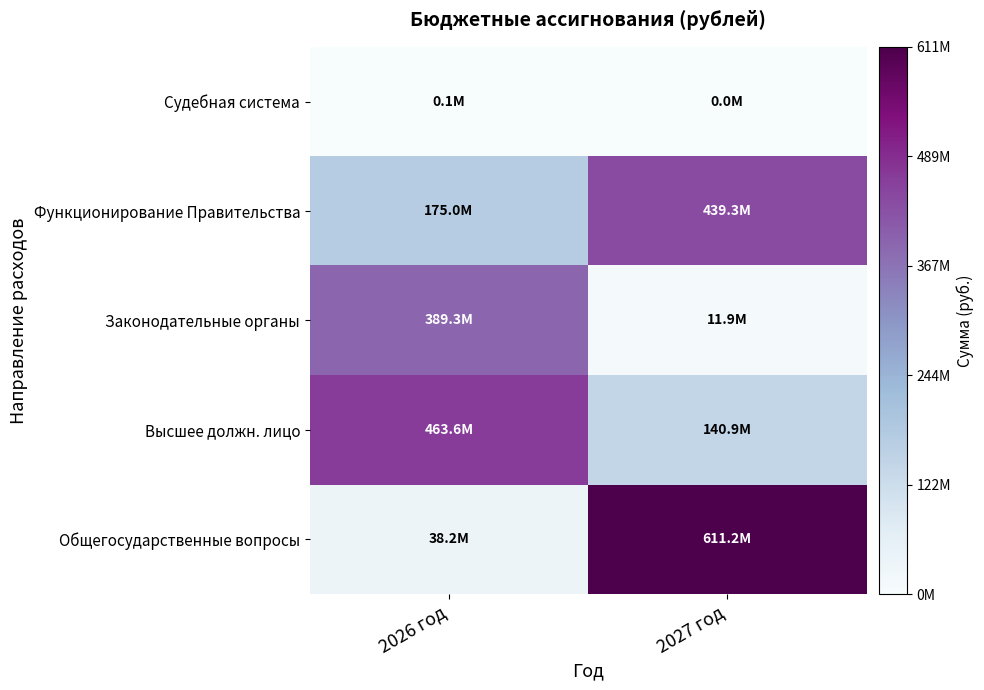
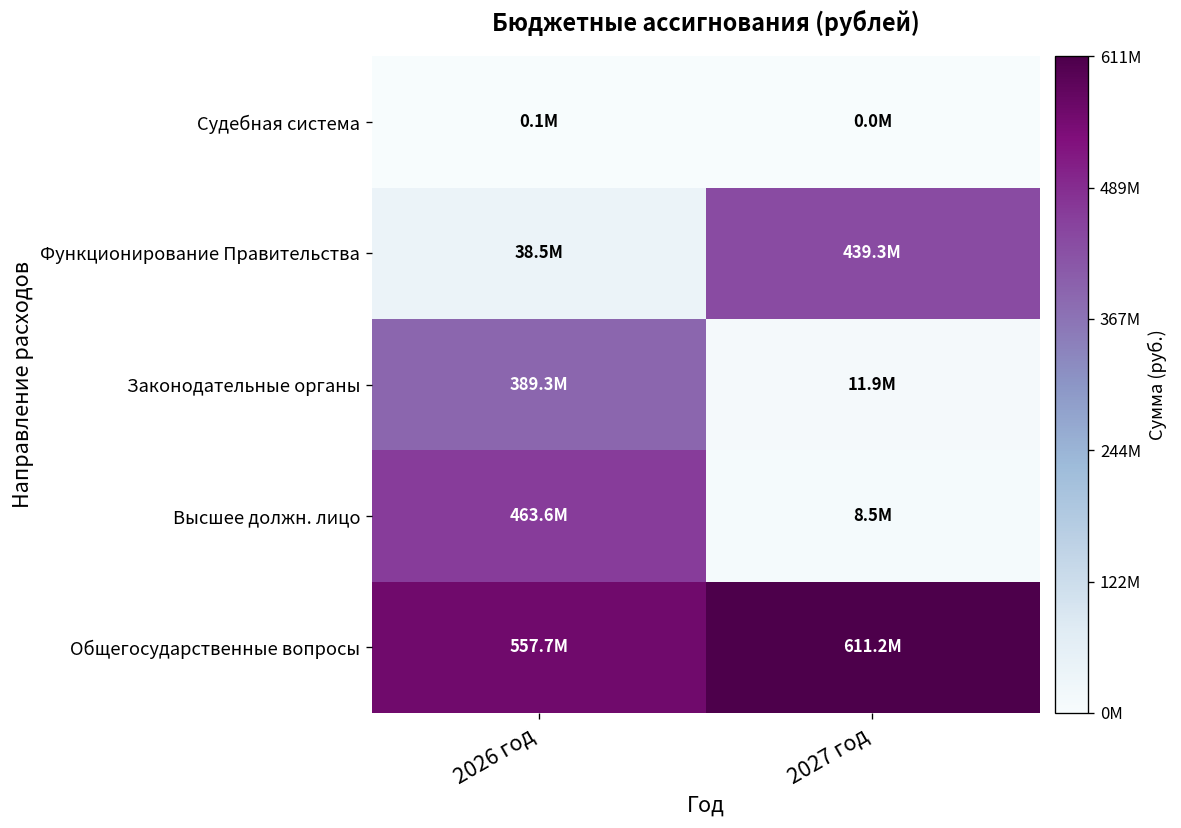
Функционирование Правительства, 2026 год: 175.0M -> 38.5M
Высшее должн. лицо, 2027 год: 140.9M -> 8.5M
Общегосударственные вопросы, 2026 год: 38.2M -> 557.7M
